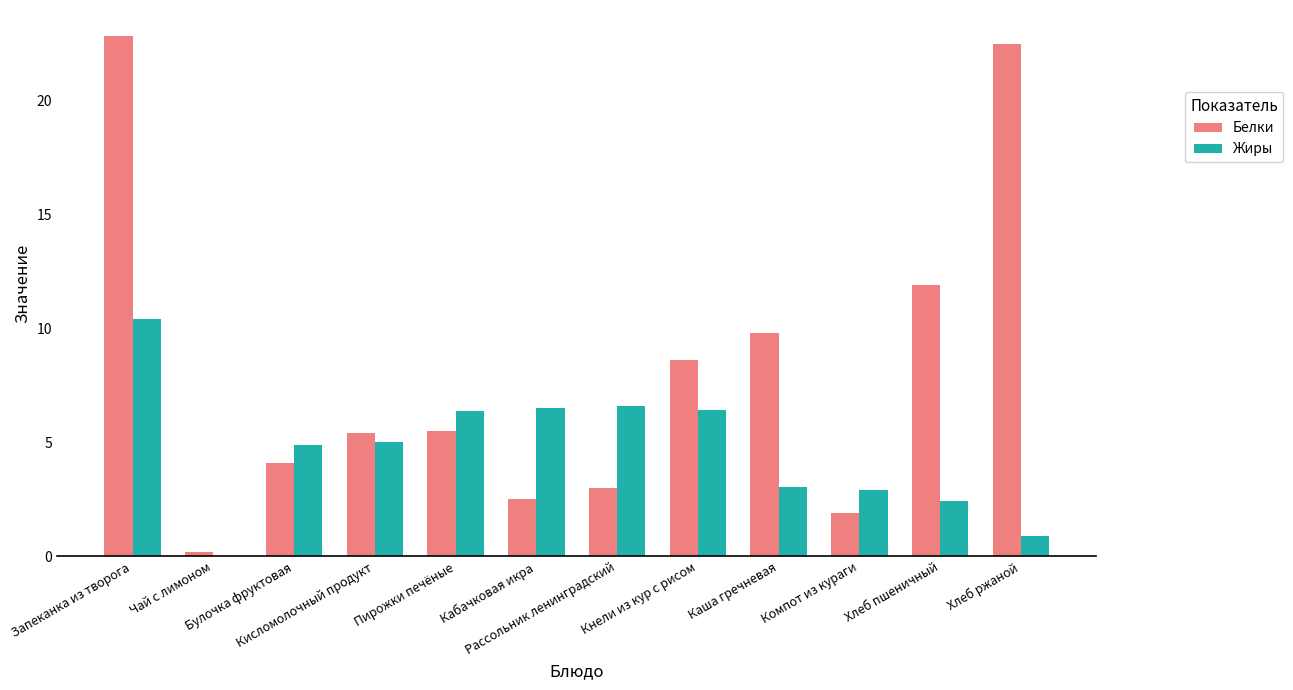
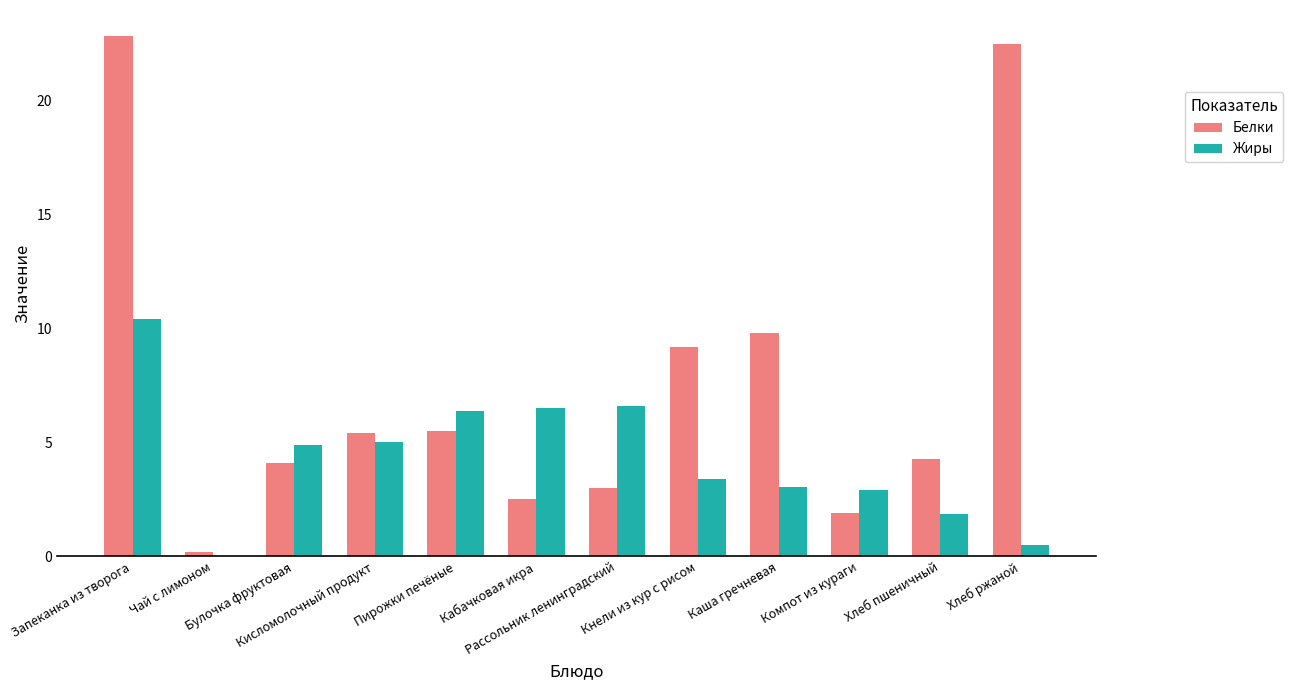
Белки, Кнели из кур с рисом: 8.6 -> 9.2
Жиры, Кнели из кур с рисом: 6.4 -> 3.4
Белки, Хлеб пшеничный: 11.9 -> 4.3
Жиры, Хлеб пшеничный: 2.4 -> 1.9
Жиры, Хлеб ржаной: 0.9 -> 0.5
